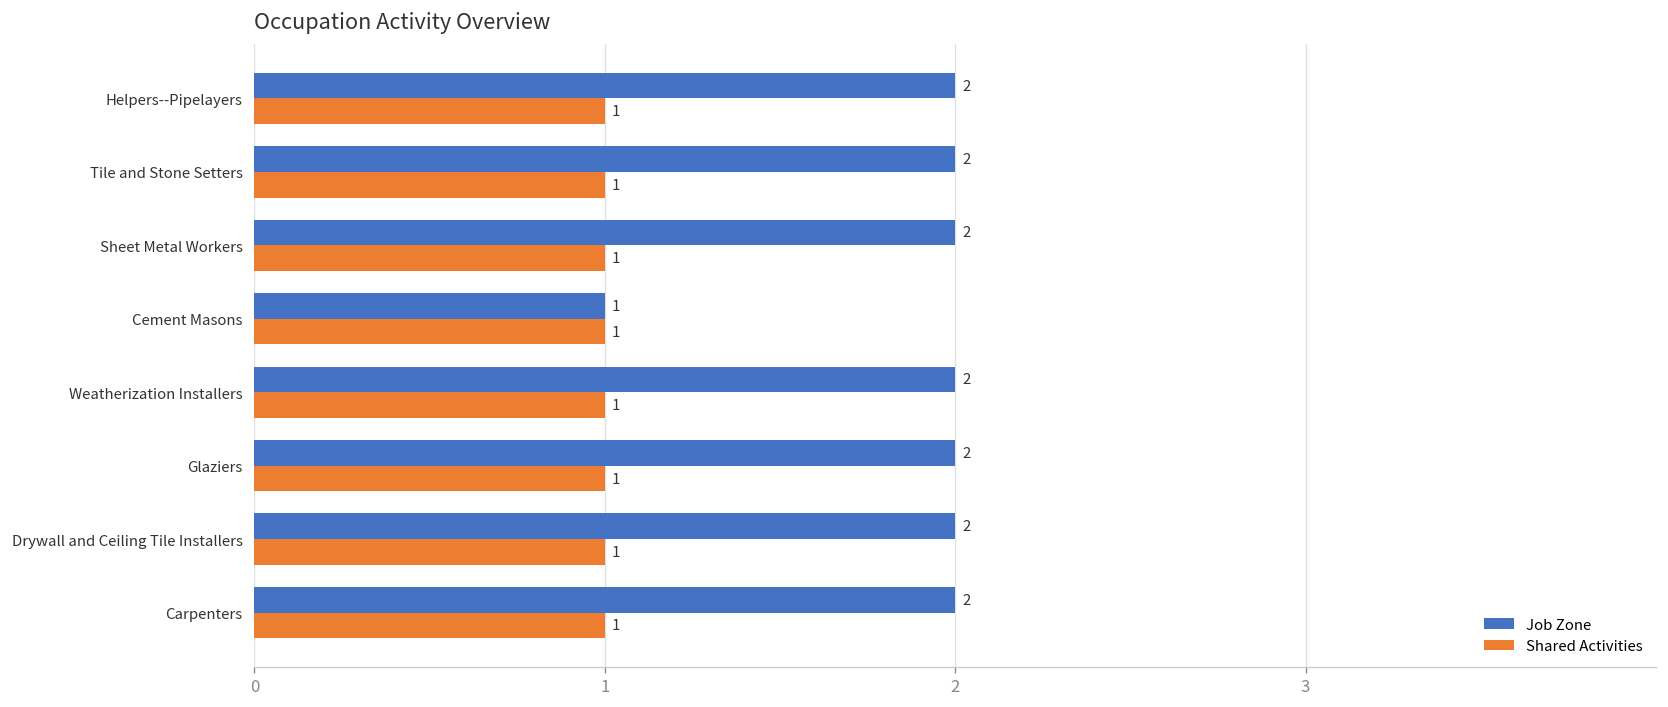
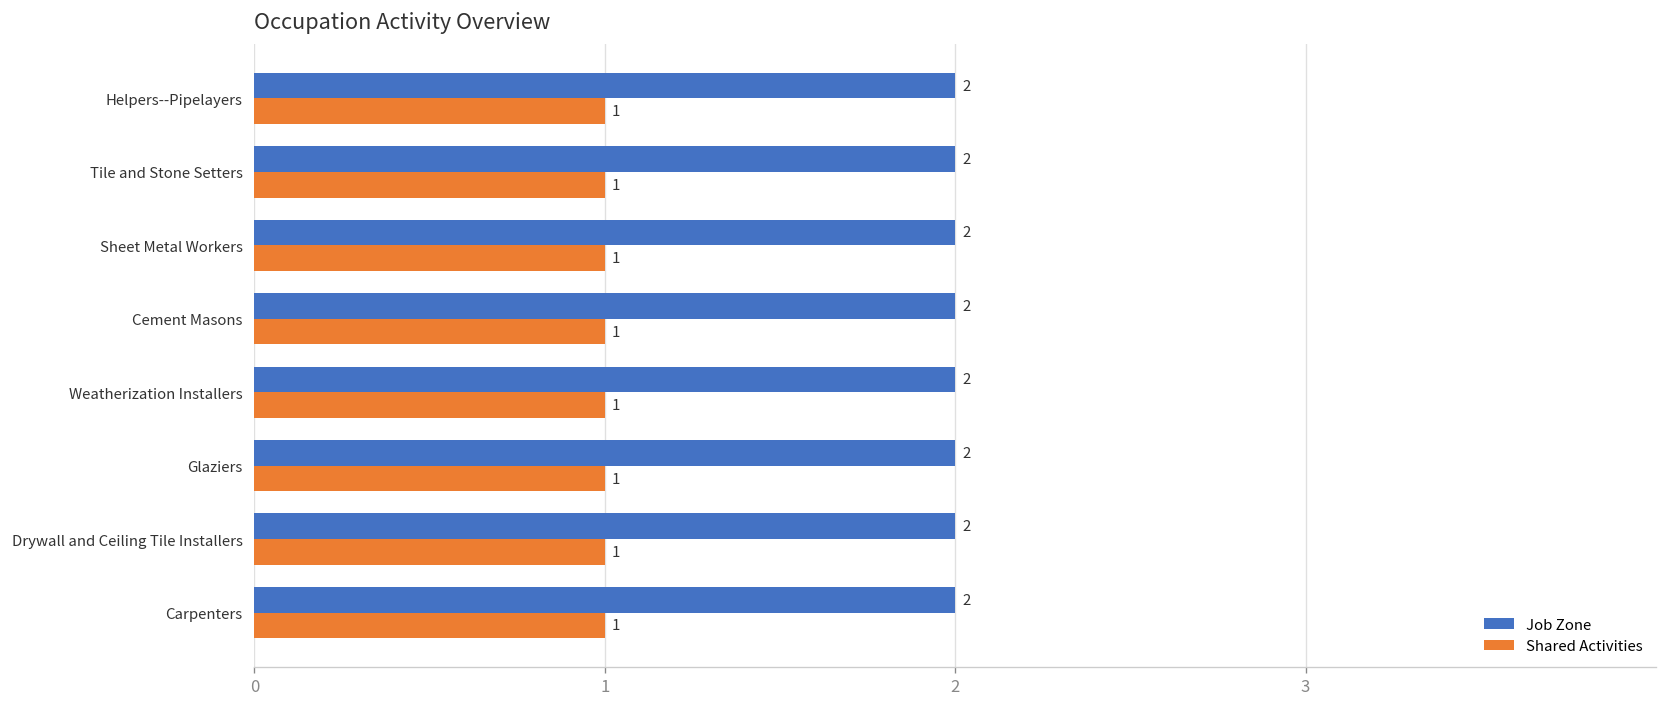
Job Zone, Cement Masons: 1 -> 2
